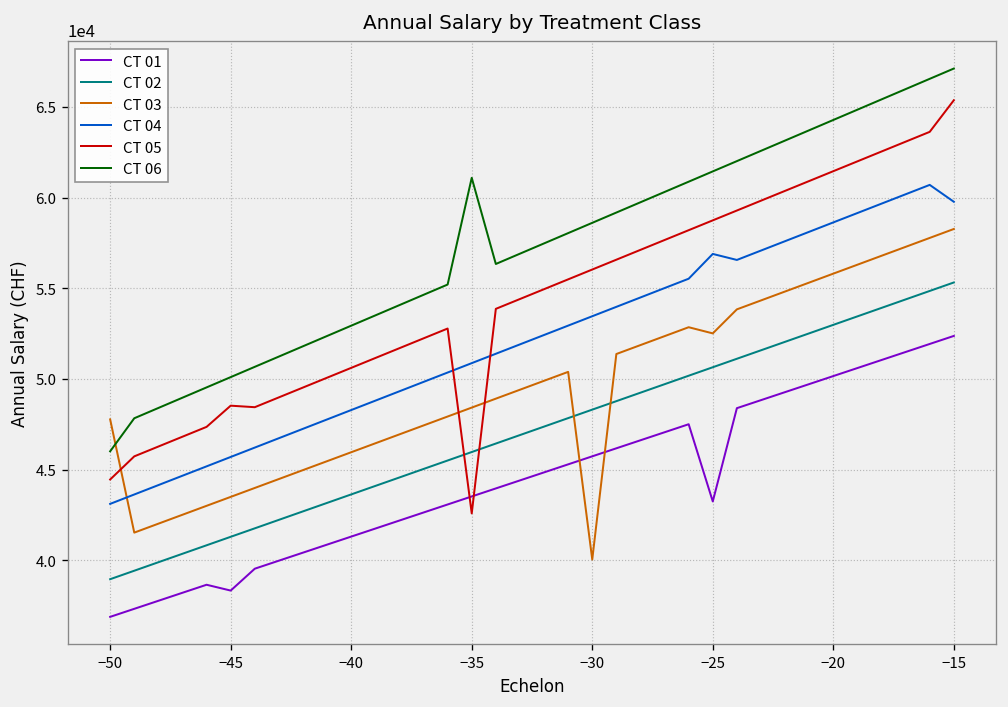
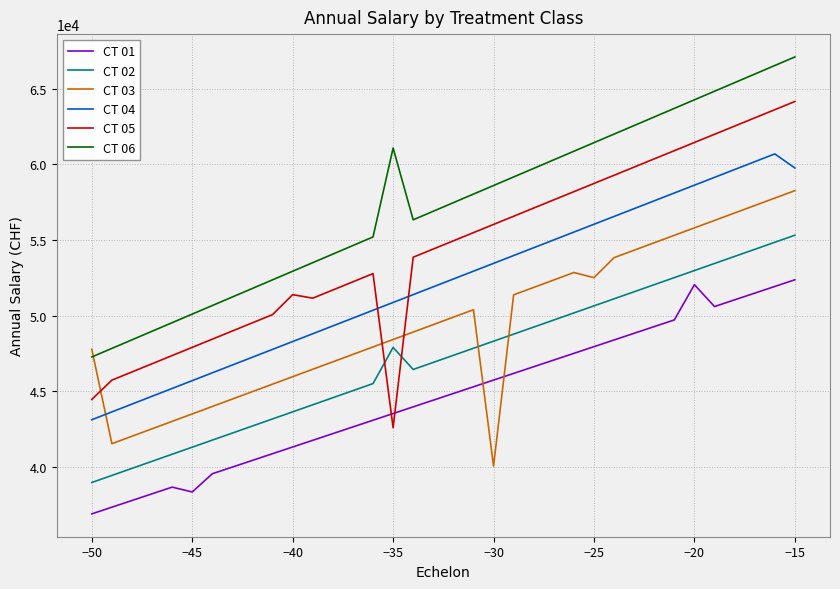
CT 06, −50: 46000 -> 47300
CT 05, −45: 48500 -> 47900
CT 05, −40: 50600 -> 51400
CT 02, −35: 46000 -> 47900
CT 01, −25: 43200 -> 47900
CT 04, −25: 56900 -> 56000
CT 01, −20: 50200 -> 52000
CT 05, −15: 65400 -> 64200
